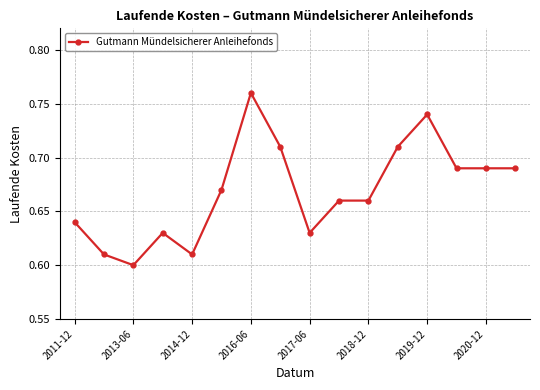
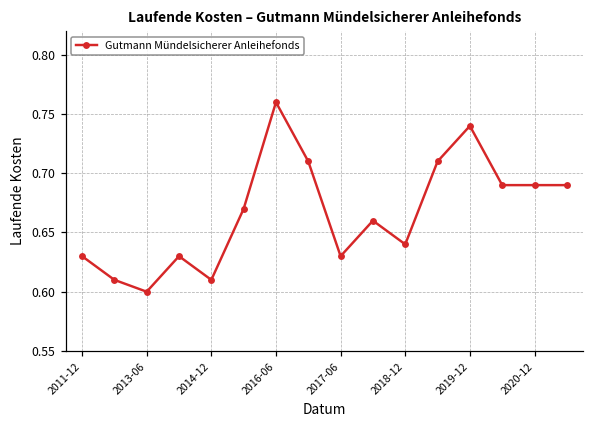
2011-12: 0.64 -> 0.63
2018-12: 0.66 -> 0.64
